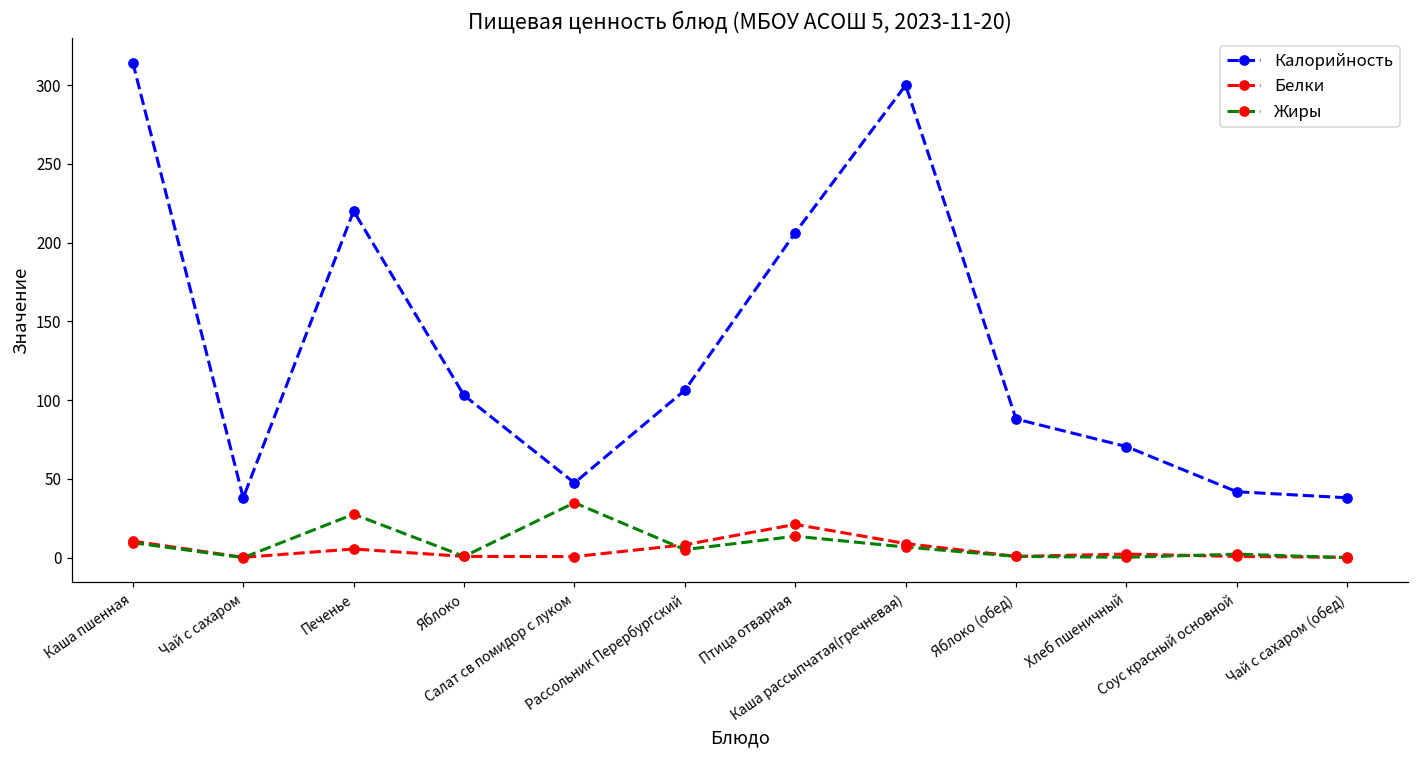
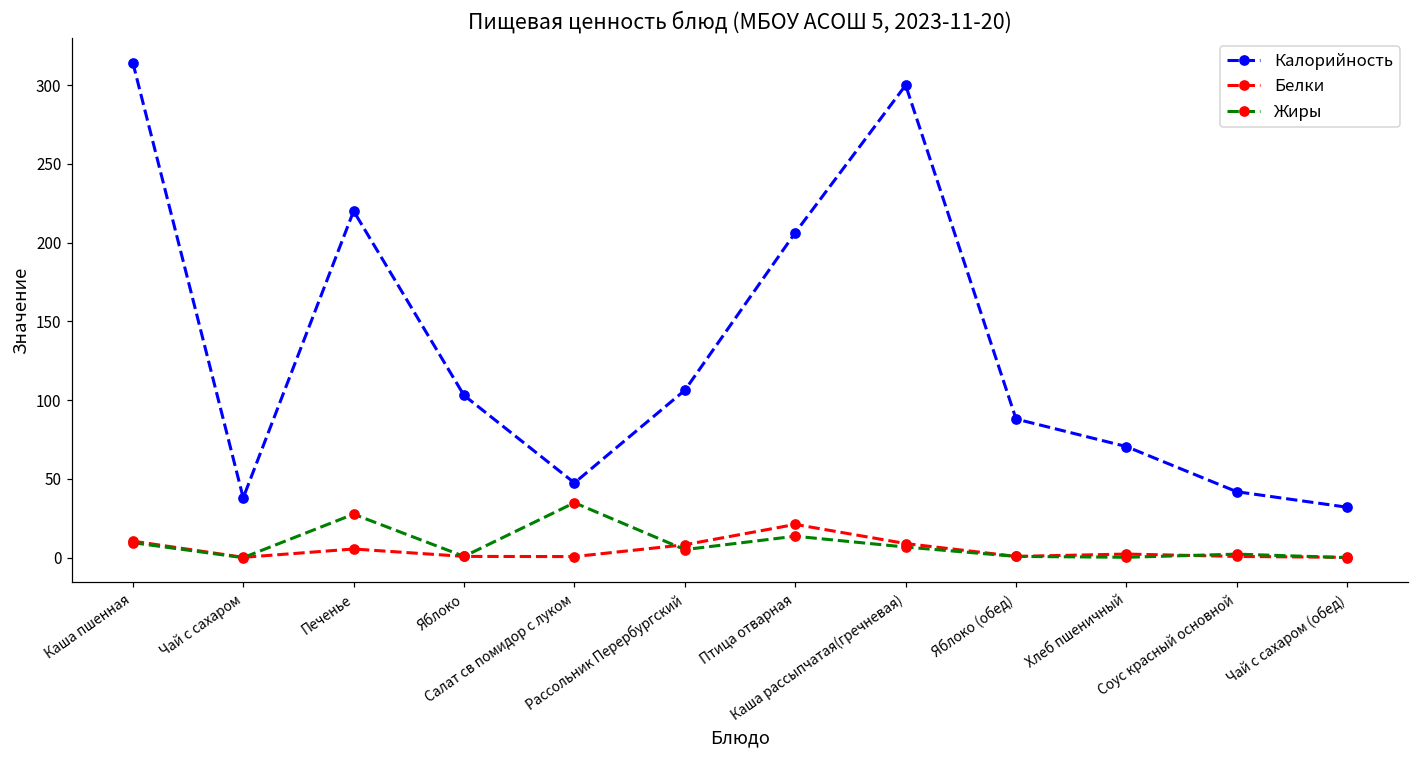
Калорийность, Чай с сахаром (обед): 38 -> 32
